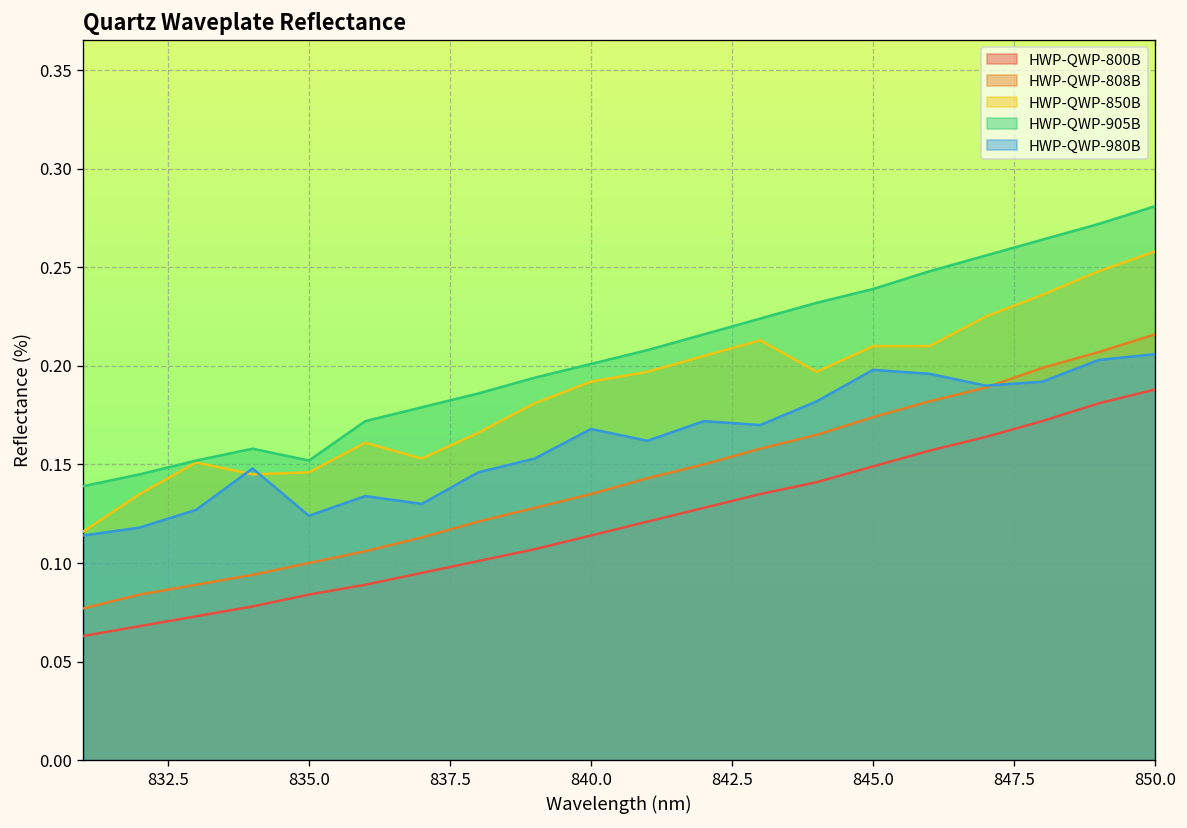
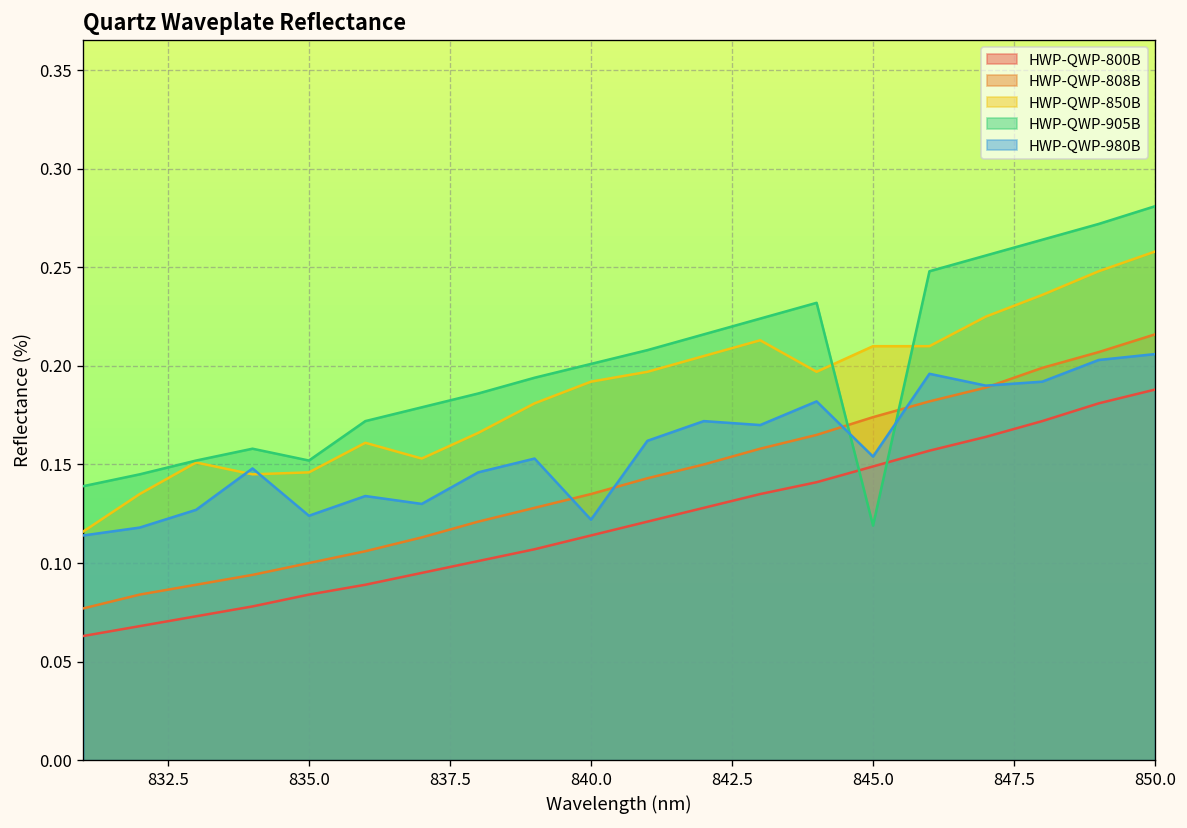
HWP-QWP-980B, 840.0: 0.168 -> 0.122
HWP-QWP-905B, 845.0: 0.239 -> 0.119
HWP-QWP-980B, 845.0: 0.198 -> 0.154
